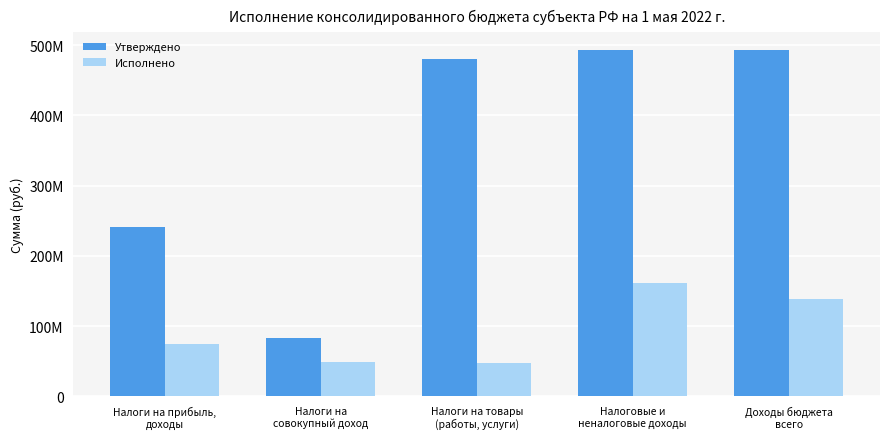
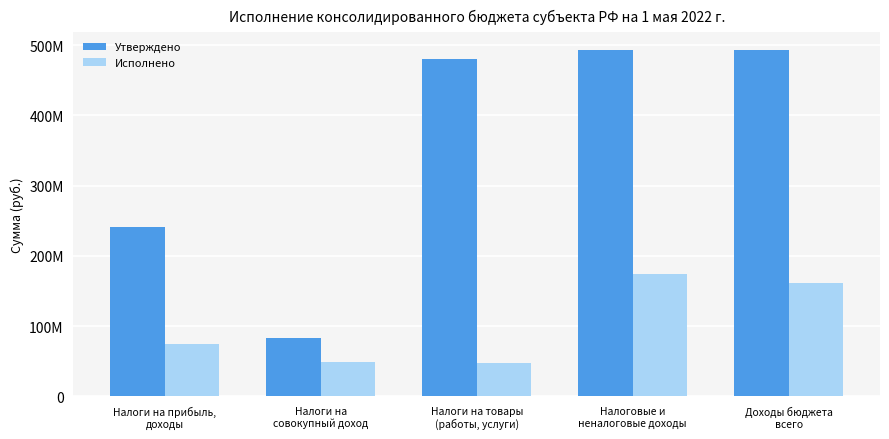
Исполнено, Налоговые и неналоговые доходы: 160000000 -> 170000000
Исполнено, Доходы бюджета всего: 140000000 -> 160000000
